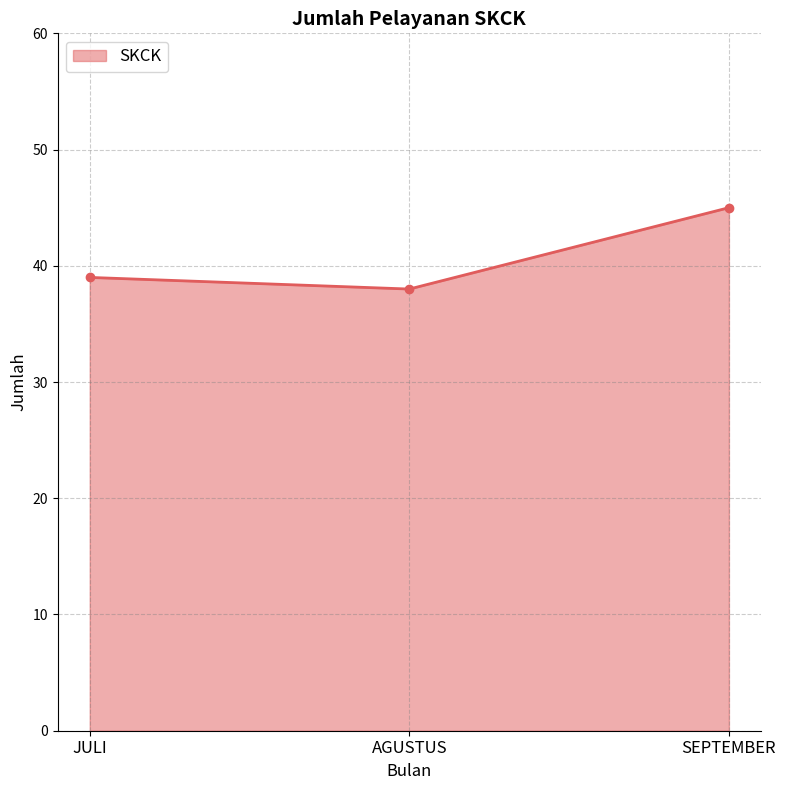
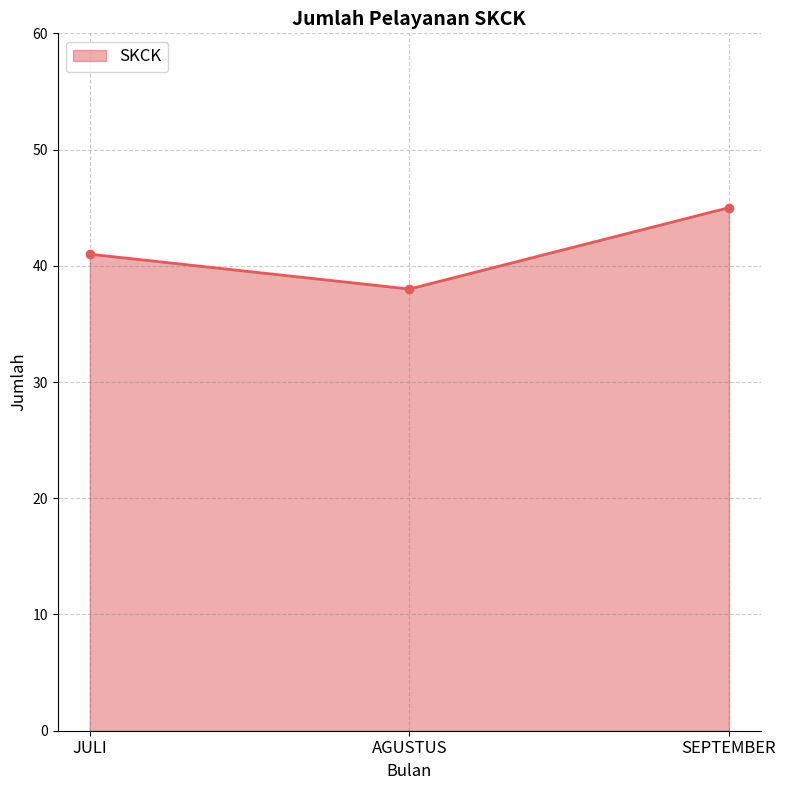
JULI: 39 -> 41
